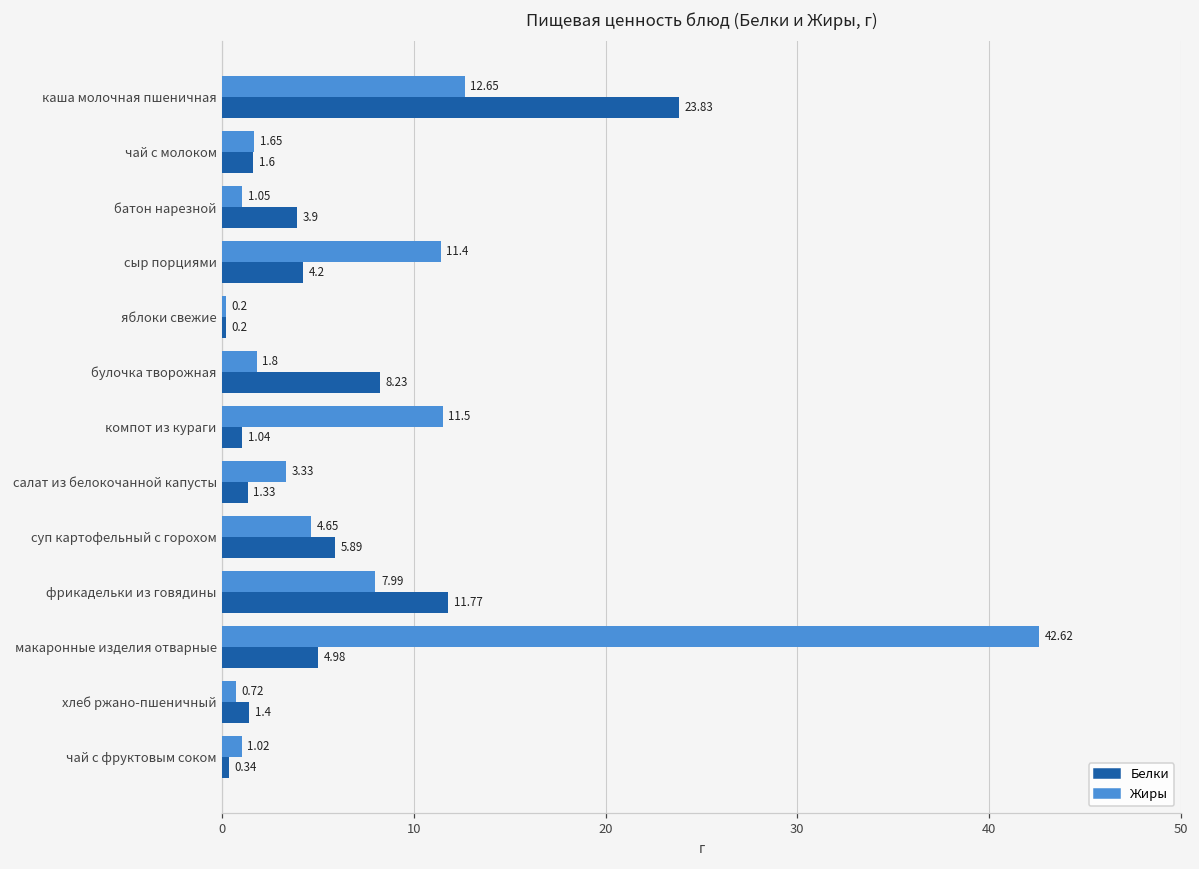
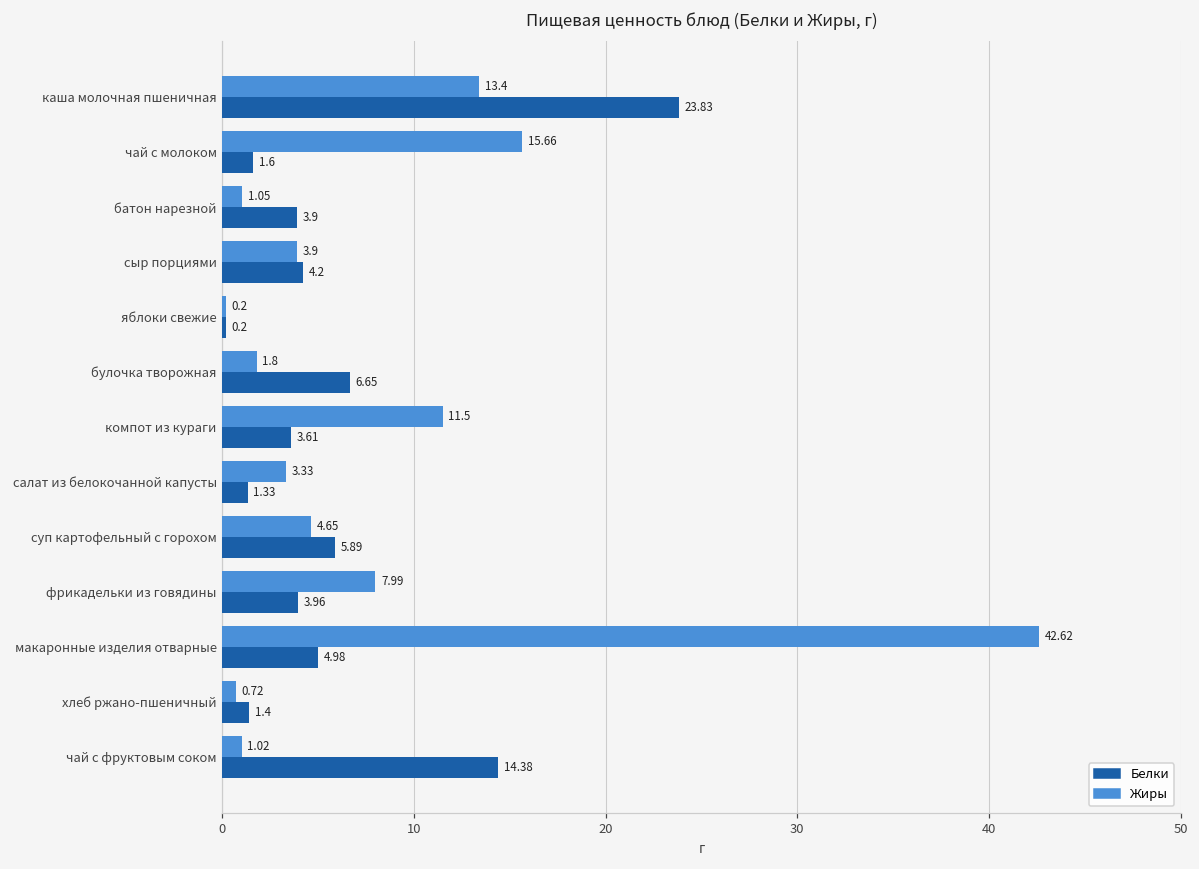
Жиры, каша молочная пшеничная: 12.65 -> 13.4
Жиры, чай с молоком: 1.65 -> 15.66
Жиры, сыр порциями: 11.4 -> 3.9
Белки, булочка творожная: 8.23 -> 6.65
Белки, компот из кураги: 1.04 -> 3.61
Белки, фрикадельки из говядины: 11.77 -> 3.96
Белки, чай с фруктовым соком: 0.34 -> 14.38
